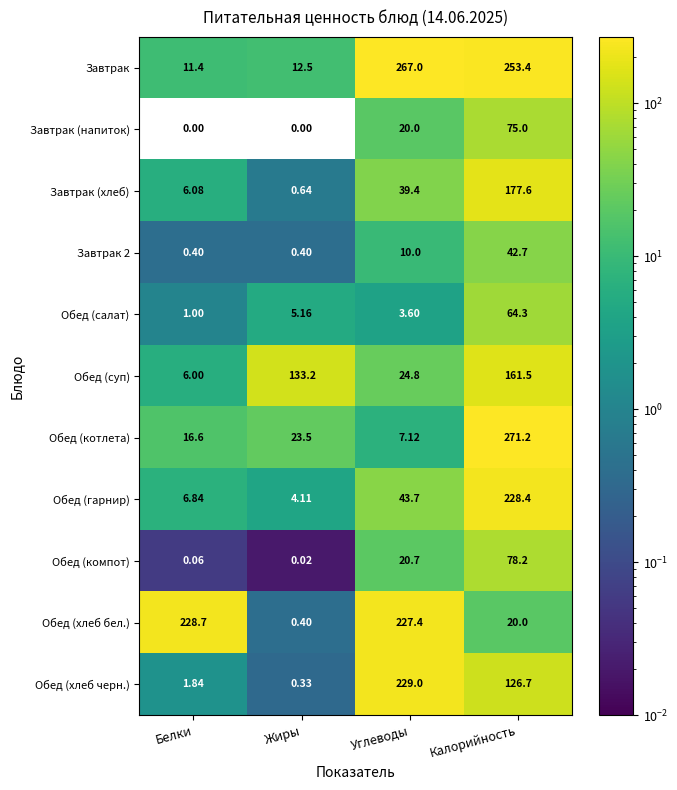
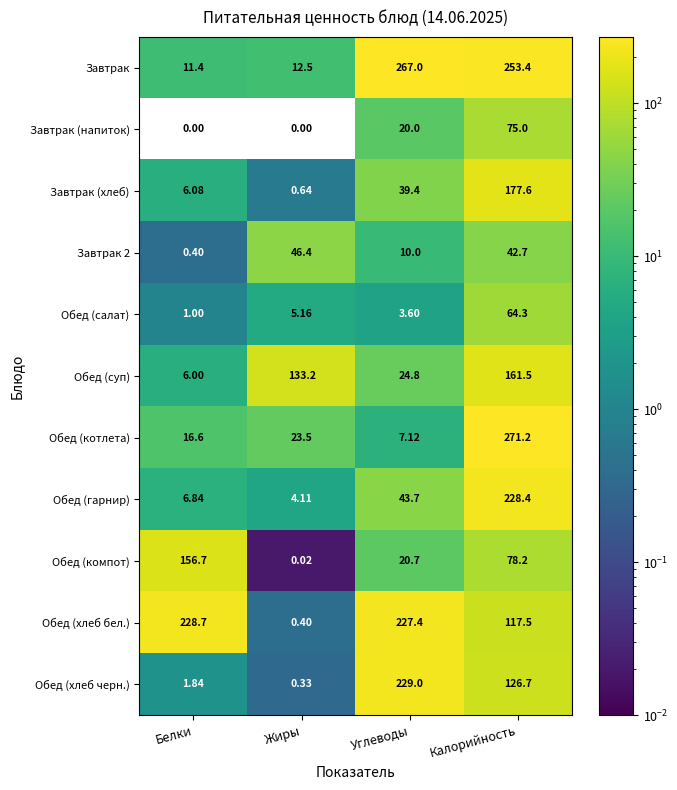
Завтрак 2, Жиры: 0.40 -> 46.4
Обед (компот), Белки: 0.06 -> 156.7
Обед (хлеб бел.), Калорийность: 20.0 -> 117.5
